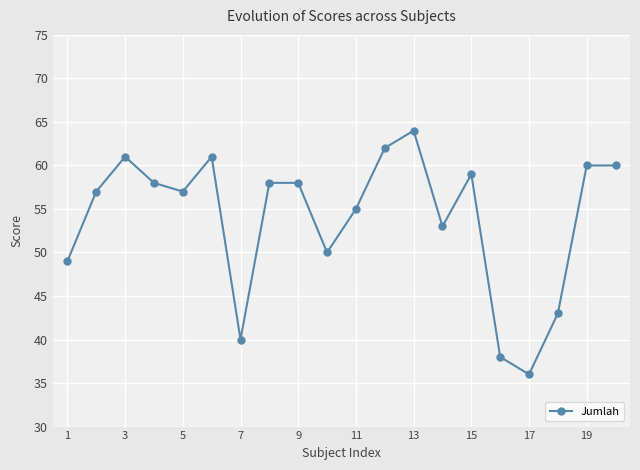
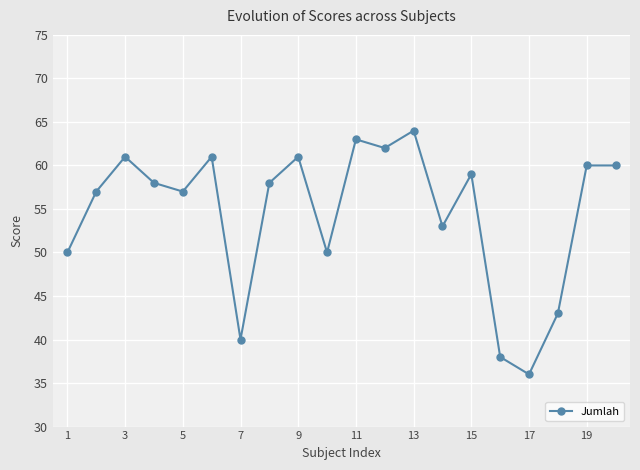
1: 49 -> 50
9: 58 -> 61
11: 55 -> 63
